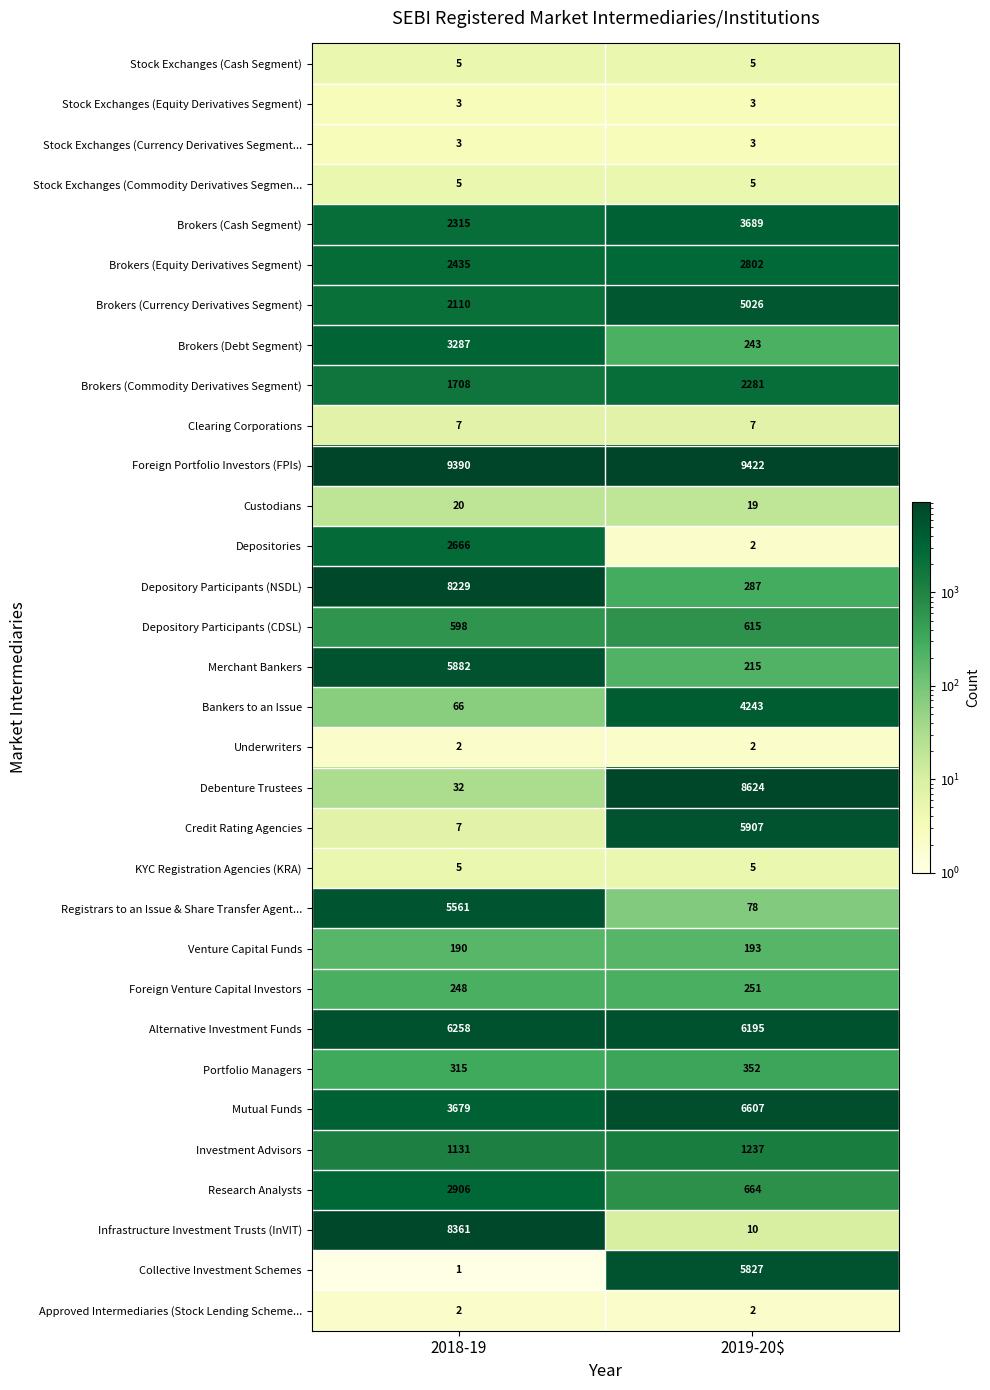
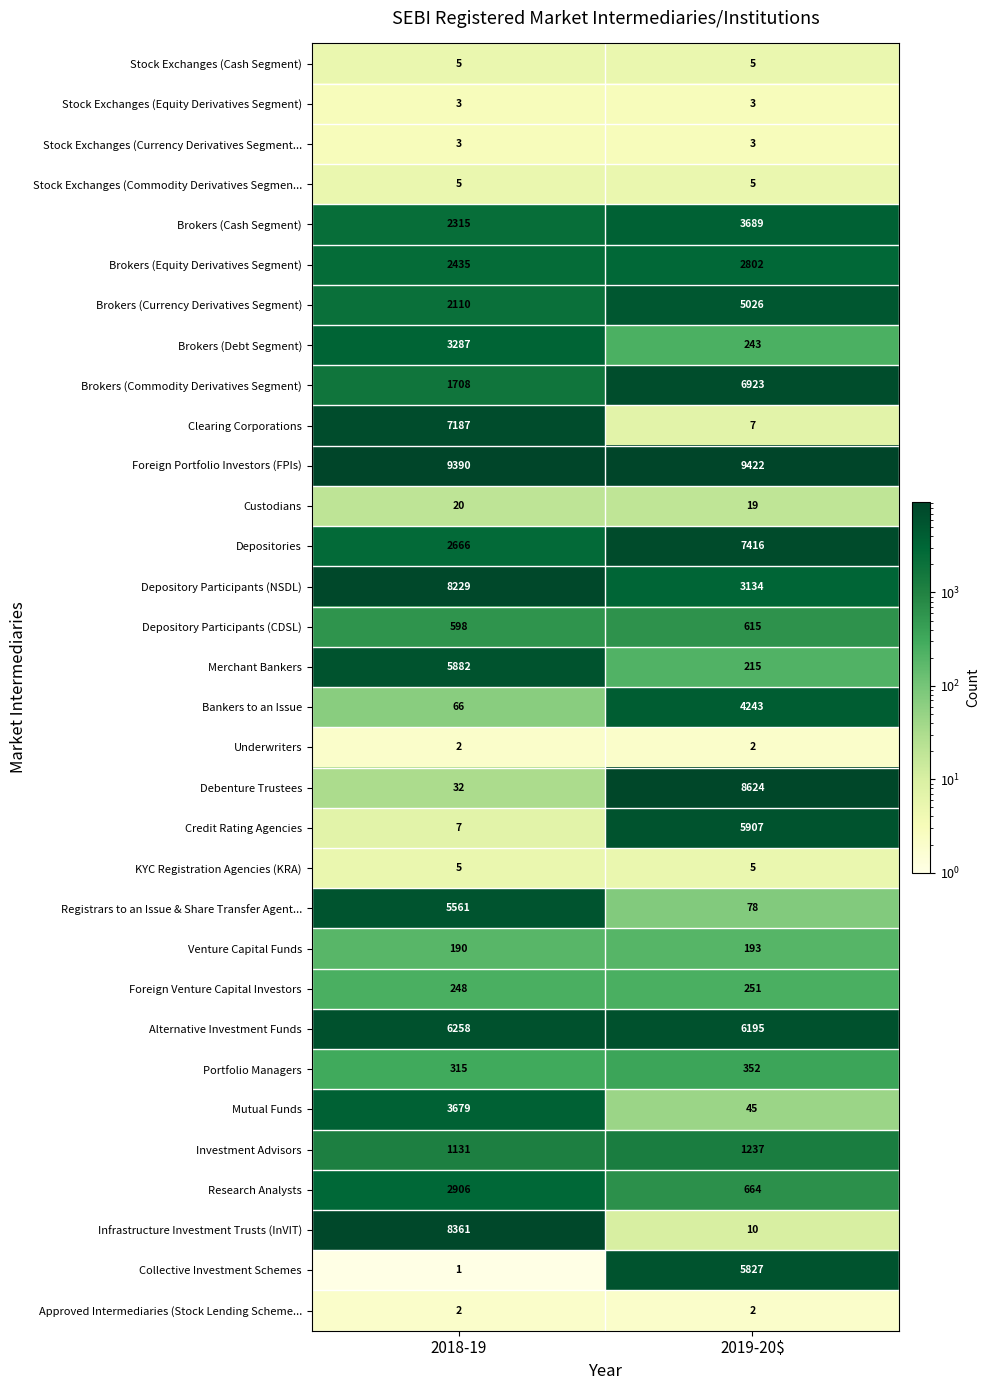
Brokers (Commodity Derivatives Segment), 2019-20$: 2281 -> 6923
Clearing Corporations, 2018-19: 7 -> 7187
Depositories, 2019-20$: 2 -> 7416
Depository Participants (NSDL), 2019-20$: 287 -> 3134
Mutual Funds, 2019-20$: 6607 -> 45
